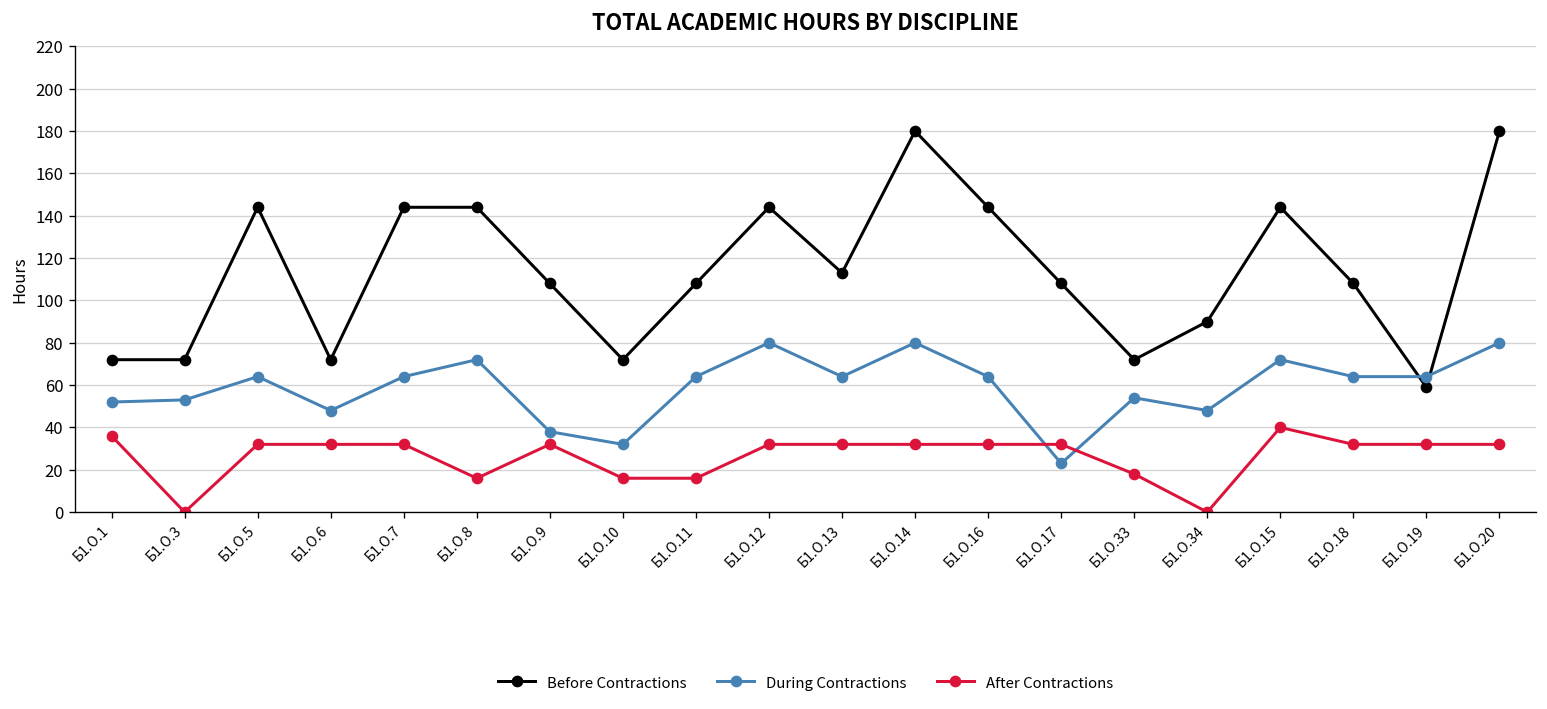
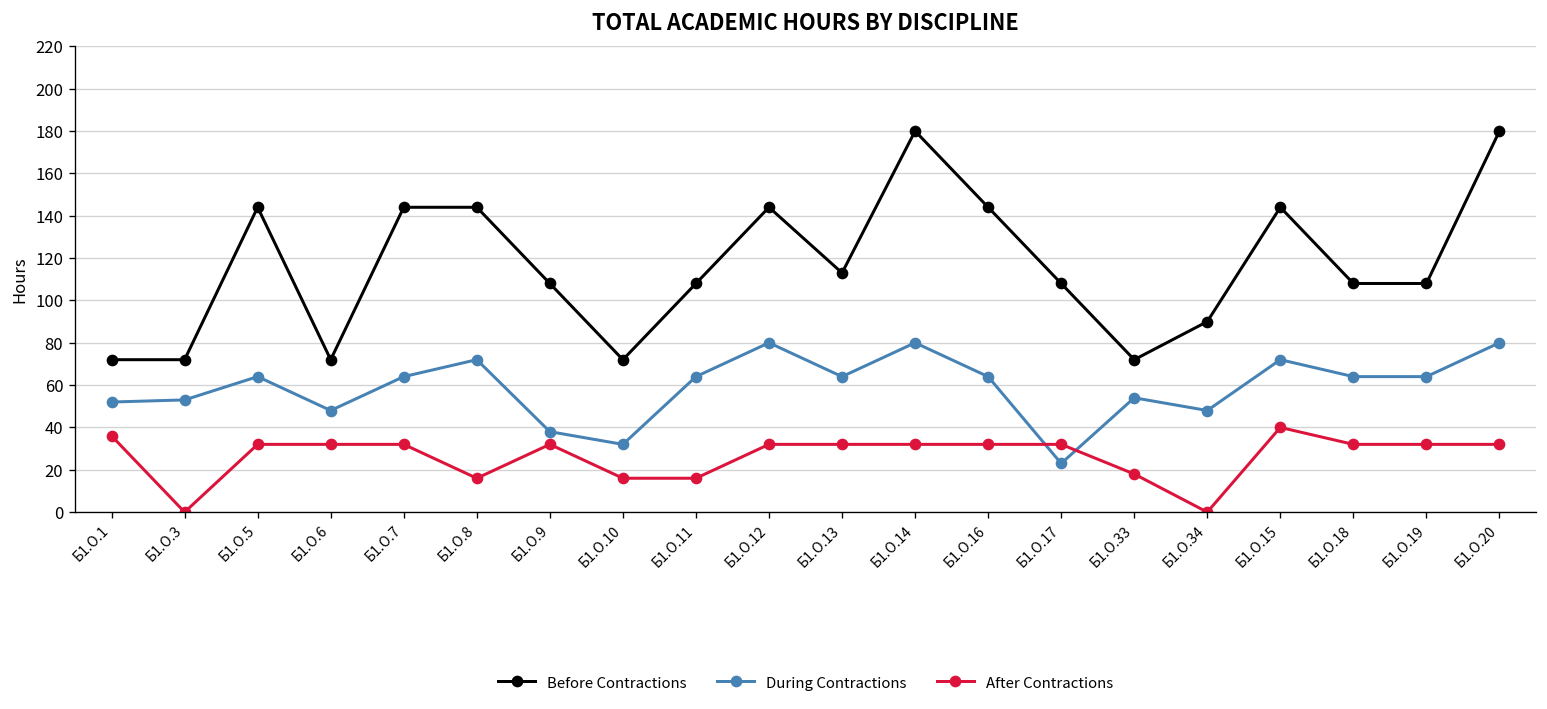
Before Contractions, Б1.О.19: 59 -> 108
